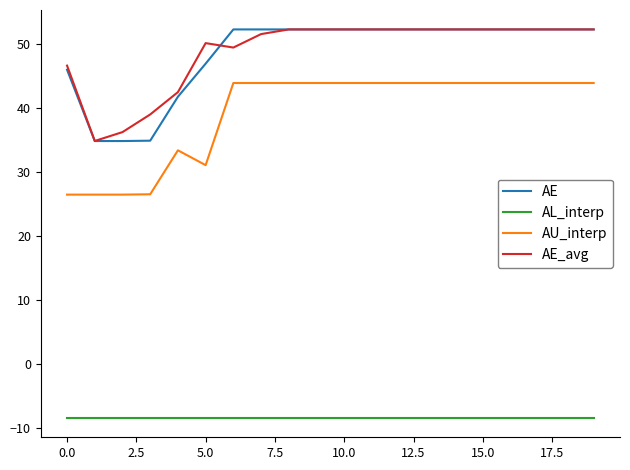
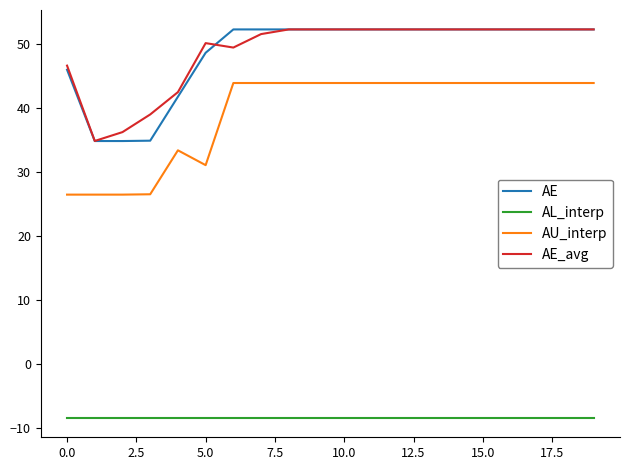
AE, 5.0: 47 -> 49
